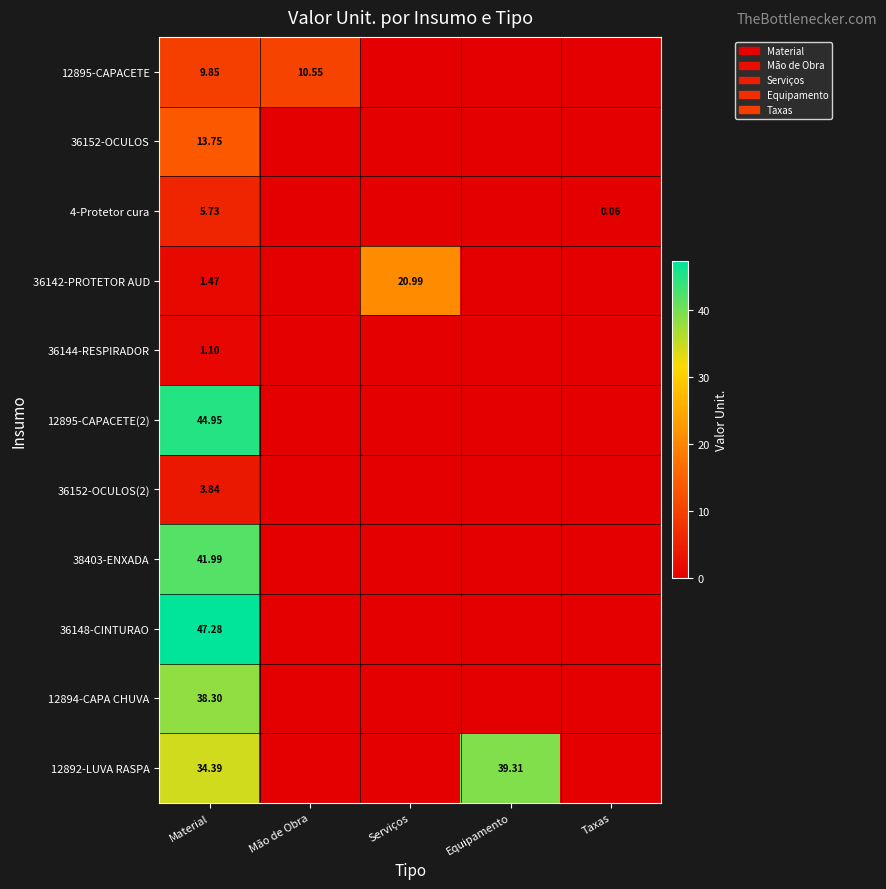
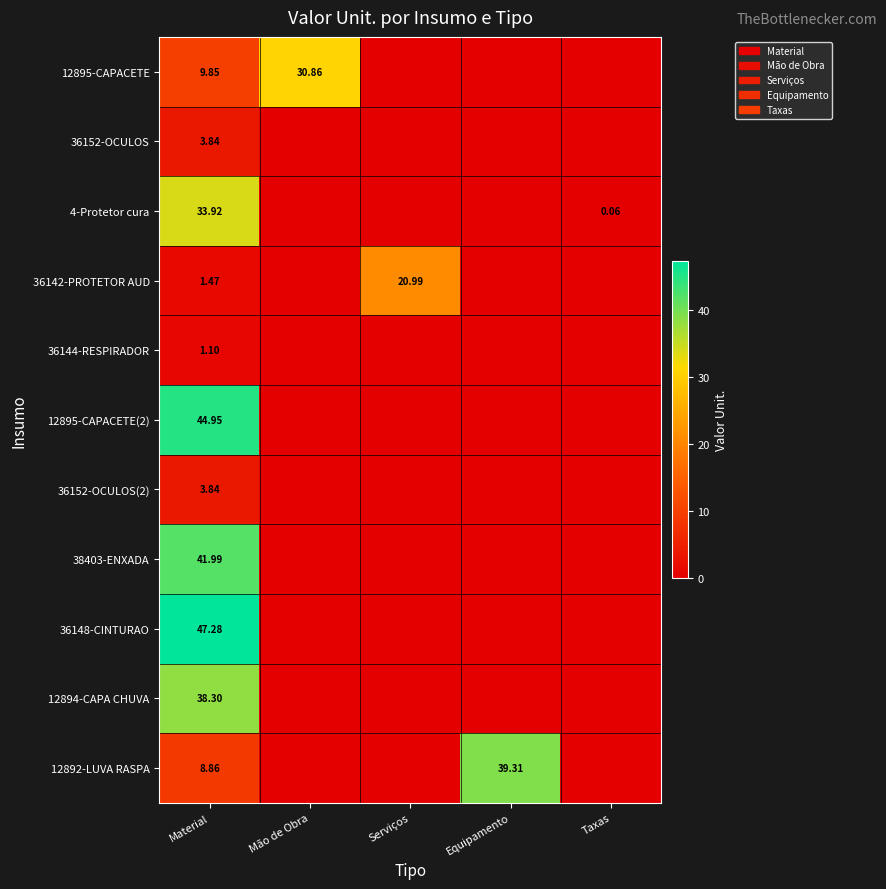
12895-CAPACETE, Mão de Obra: 10.55 -> 30.86
36152-OCULOS, Material: 13.75 -> 3.84
4-Protetor cura, Material: 5.73 -> 33.92
12892-LUVA RASPA, Material: 34.39 -> 8.86
